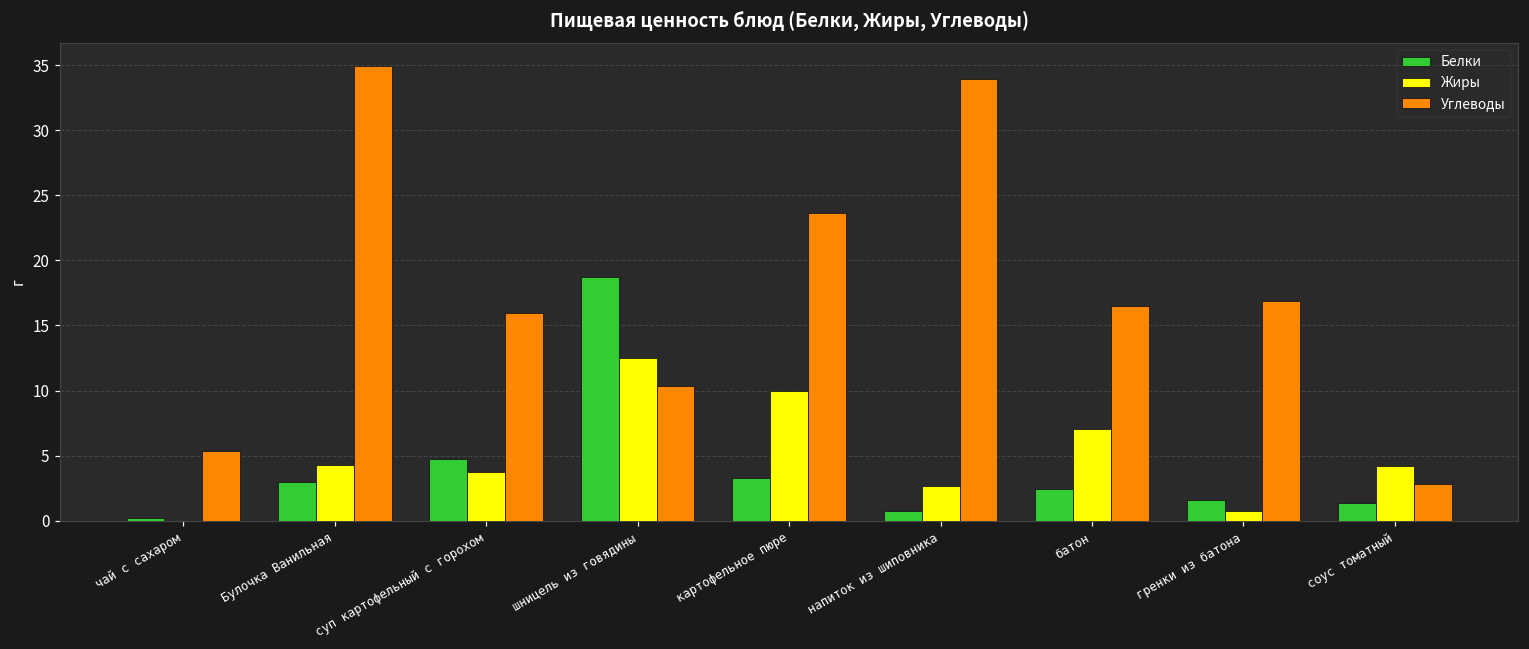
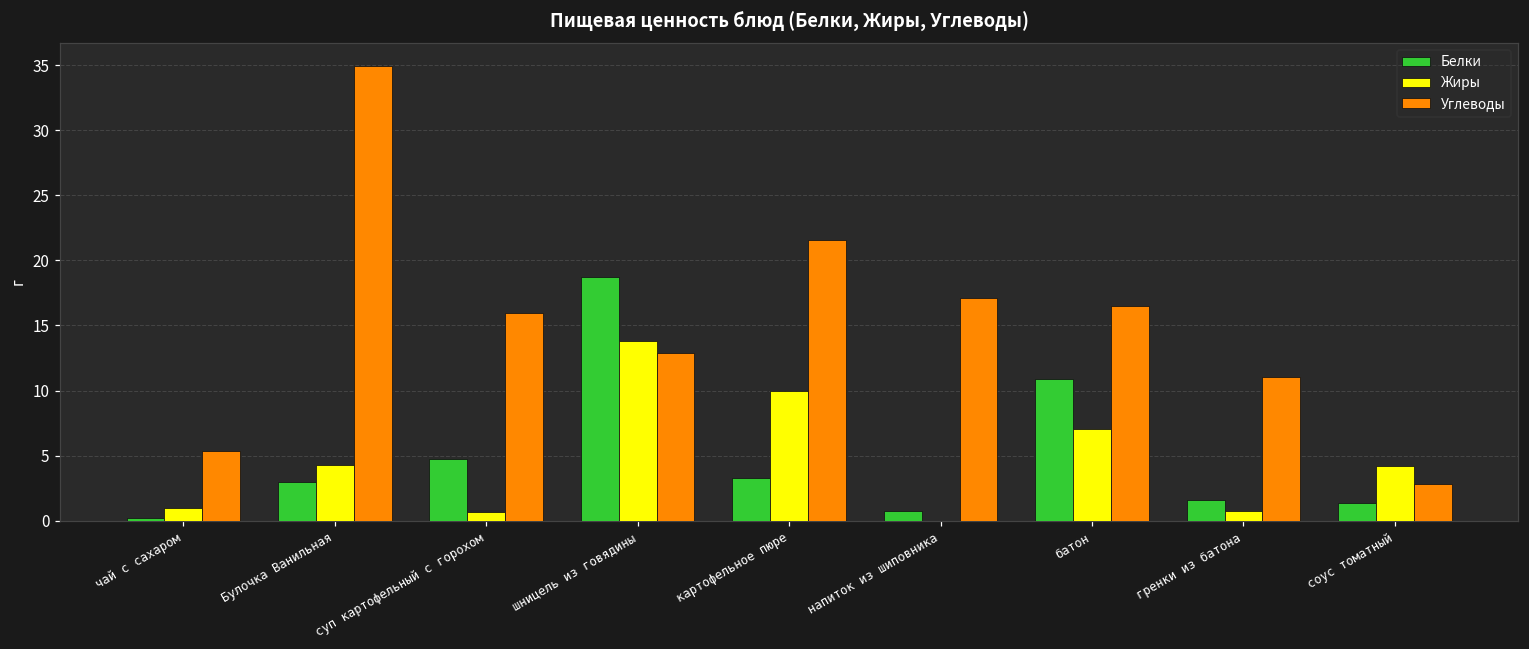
Жиры, чай с сахаром: 0 -> 1
Жиры, суп картофельный с горохом: 3.7 -> 0.7
Жиры, шницель из говядины: 12.5 -> 13.8
Углеводы, шницель из говядины: 10.4 -> 12.9
Углеводы, картофельное пюре: 23.6 -> 21.6
Жиры, напиток из шиповника: 2.7 -> 0.0
Углеводы, напиток из шиповника: 34.0 -> 17.1
Белки, батон: 2.4 -> 10.9
Углеводы, гренки из батона: 16.9 -> 11.0
